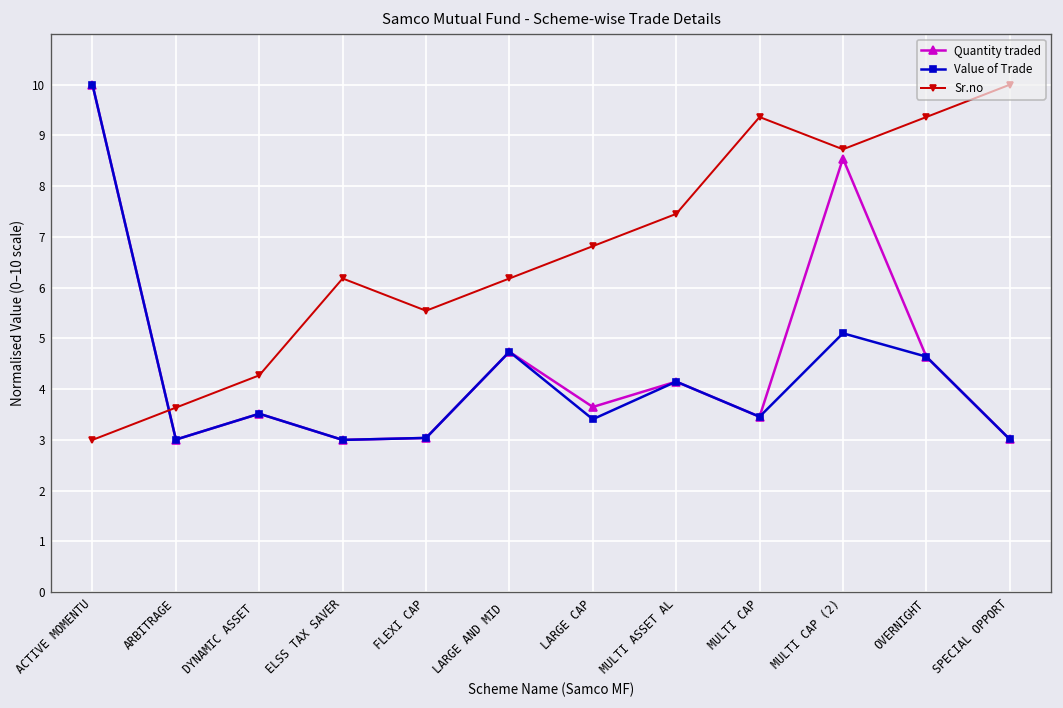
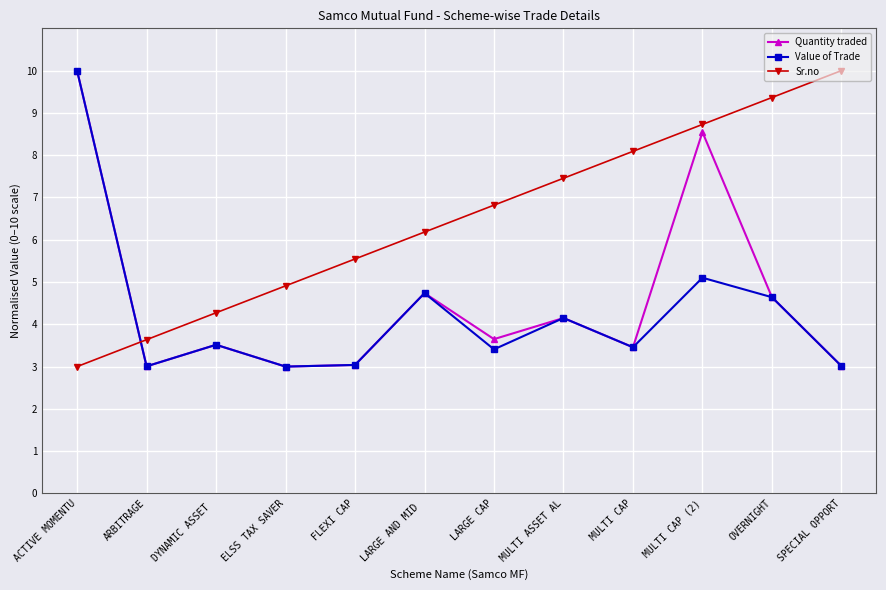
Sr.no, ELSS TAX SAVER: 6.2 -> 4.9
Sr.no, MULTI CAP: 9.4 -> 8.1
